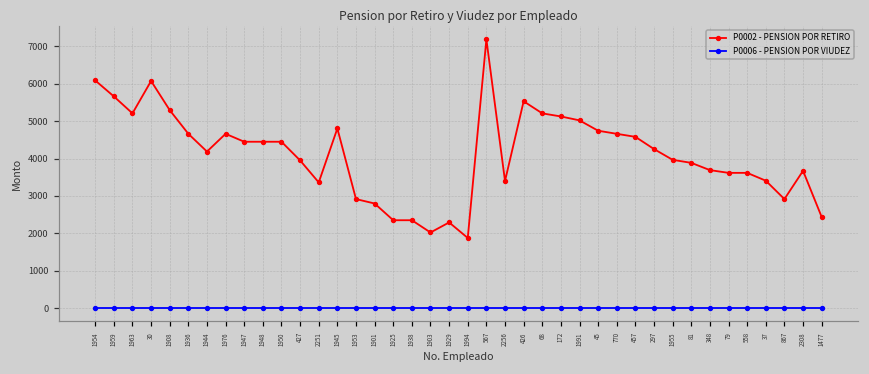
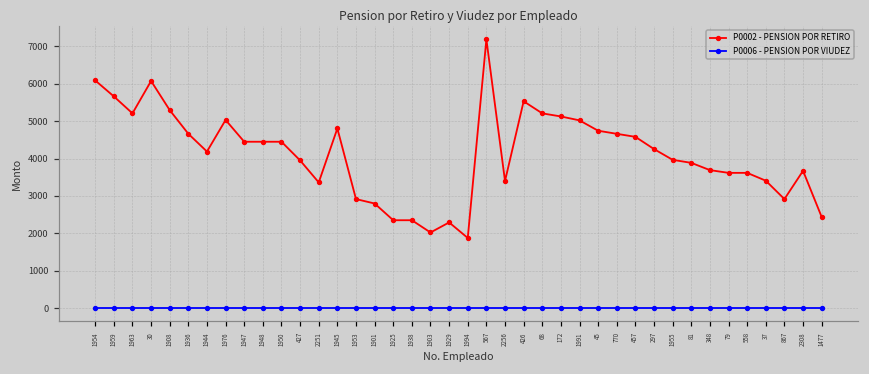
P0002 - PENSION POR RETIRO, 1976: 4700 -> 5000
